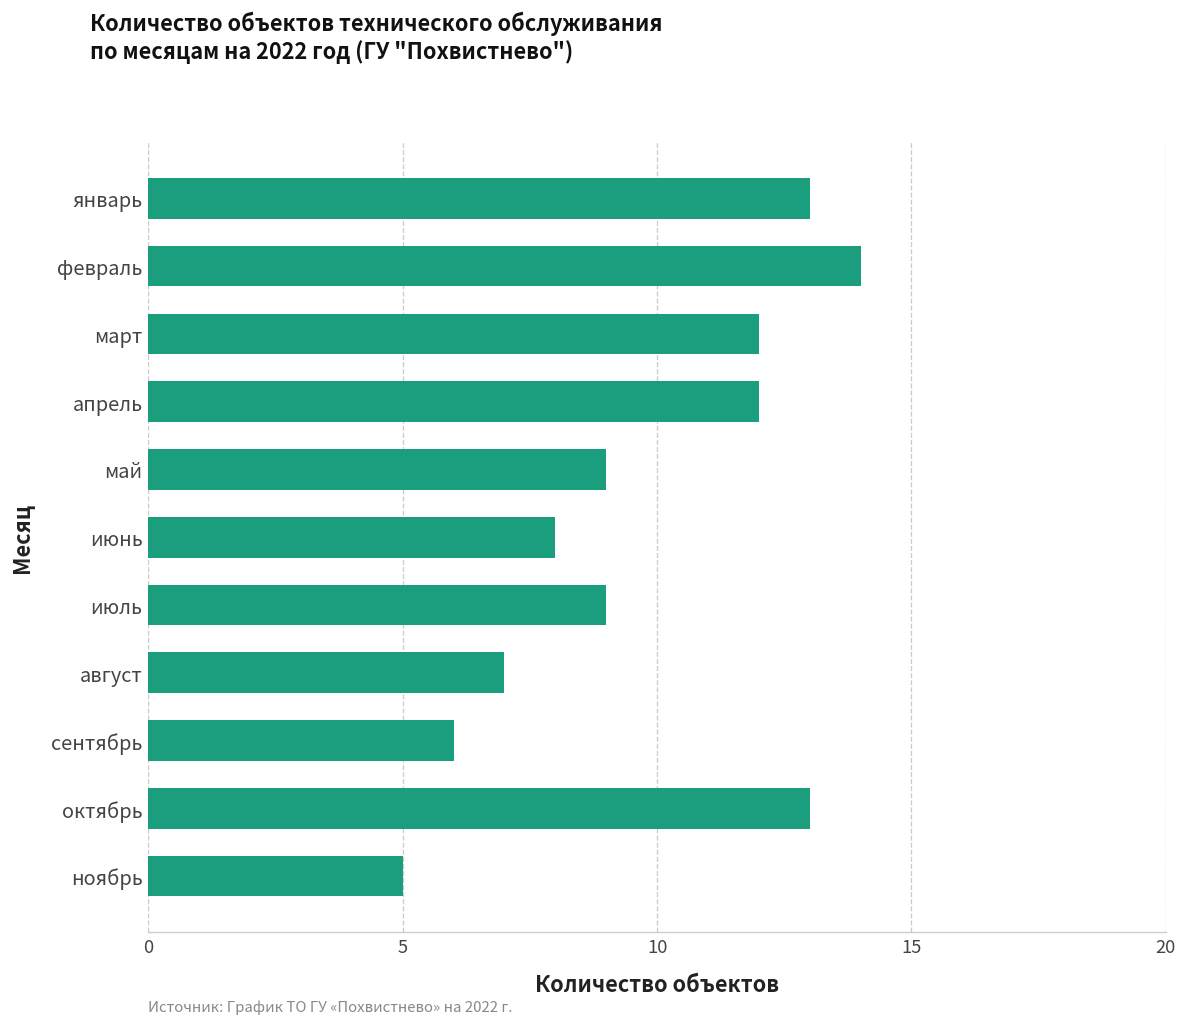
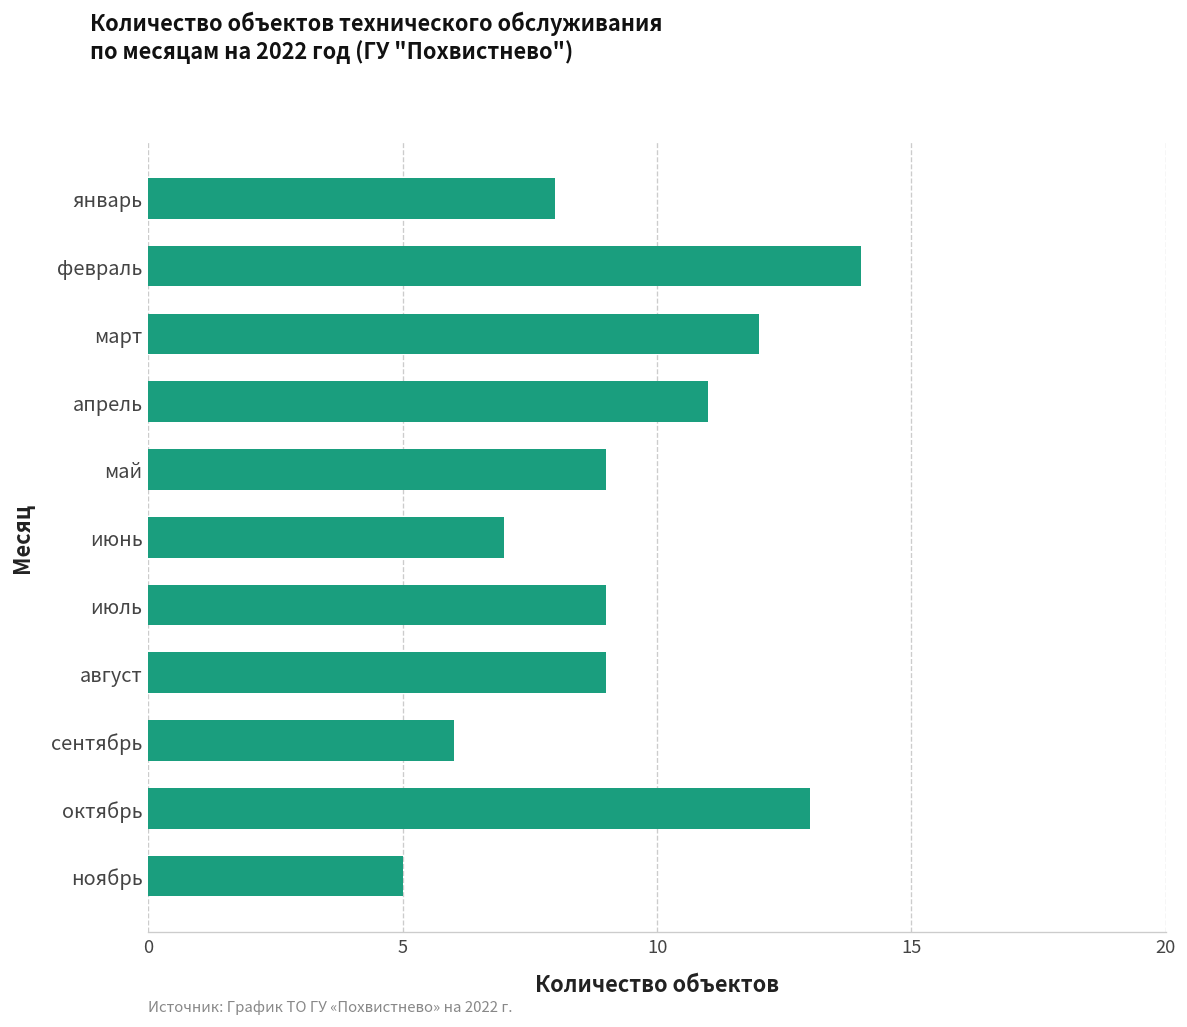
январь: 13 -> 8
апрель: 12 -> 11
июнь: 8 -> 7
август: 7 -> 9
